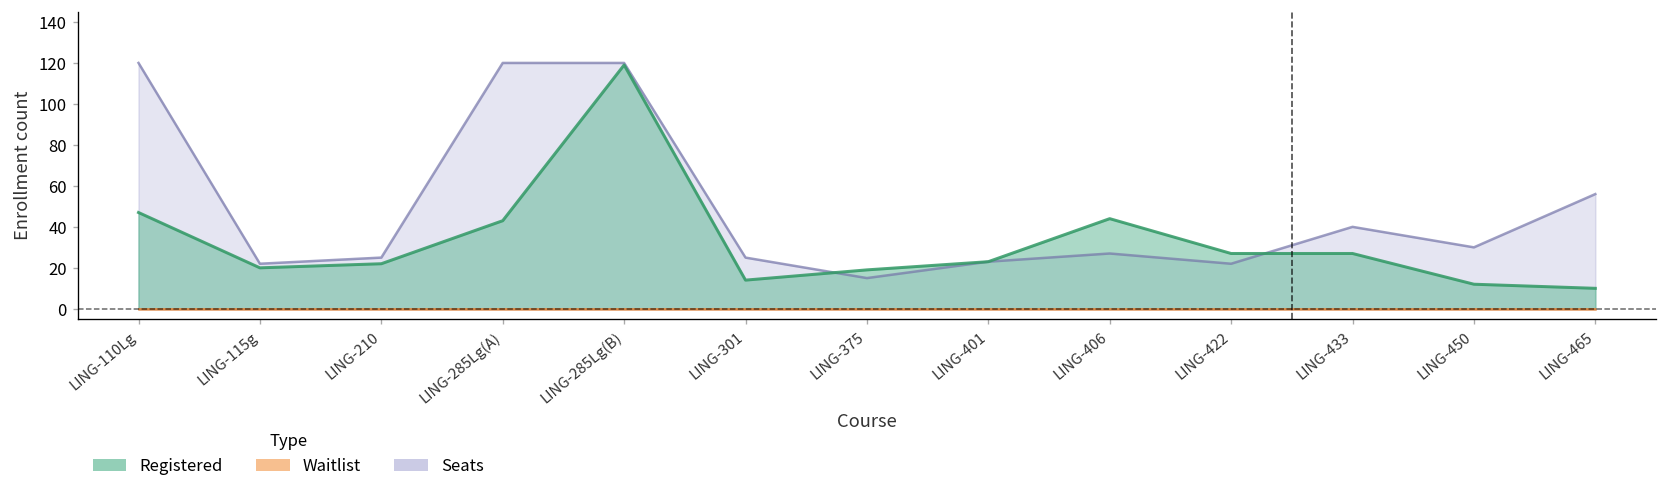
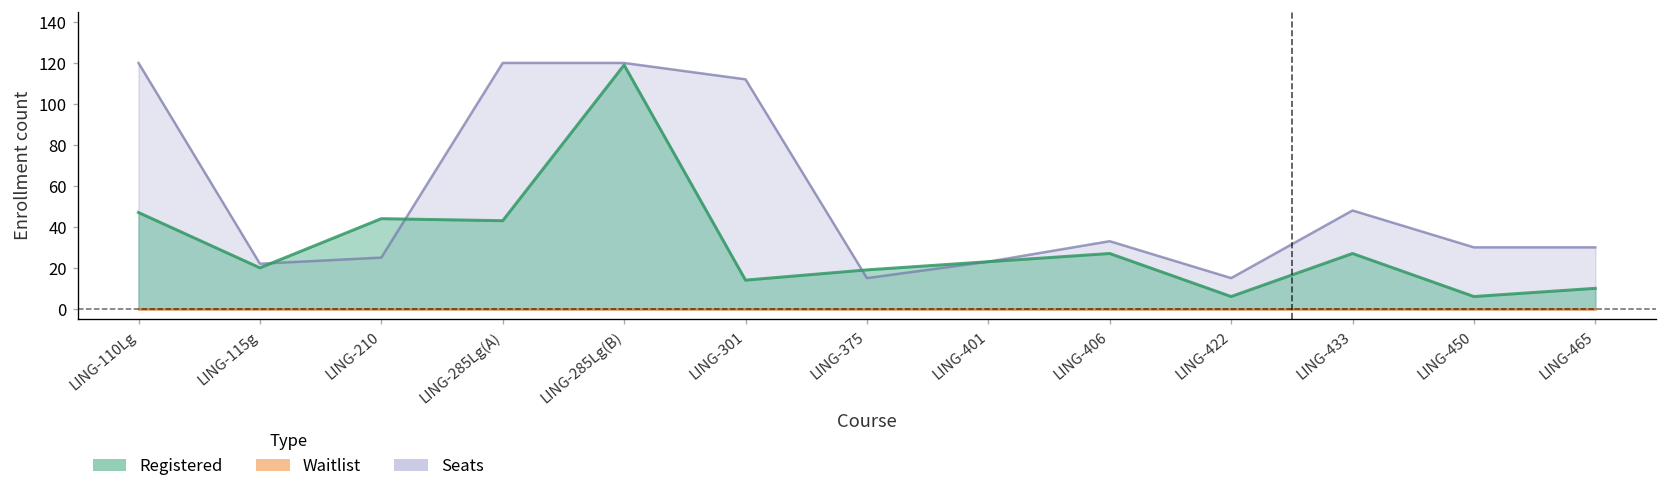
Registered, LING-210: 22 -> 44
Seats, LING-301: 25 -> 112
Seats, LING-406: 27 -> 33
Registered, LING-406: 44 -> 27
Seats, LING-422: 22 -> 15
Registered, LING-422: 27 -> 6
Seats, LING-433: 40 -> 48
Registered, LING-450: 12 -> 6
Seats, LING-465: 56 -> 30
